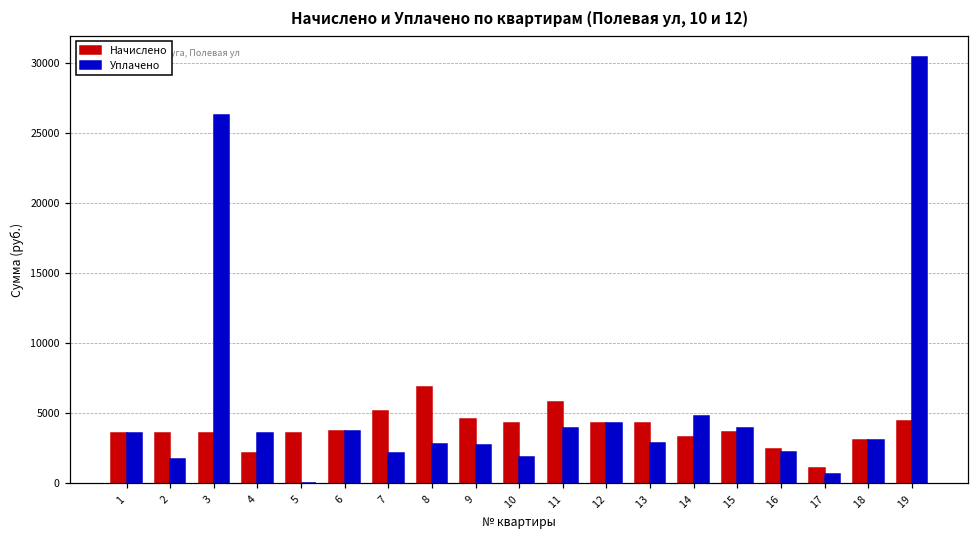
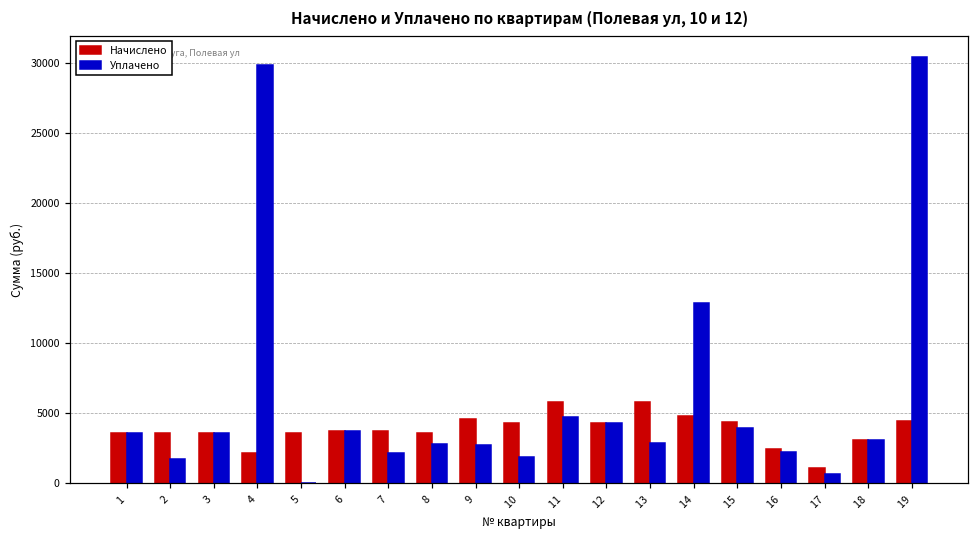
Уплачено, 3: 26300 -> 3600
Уплачено, 4: 3600 -> 29800
Начислено, 7: 5200 -> 3700
Начислено, 8: 6900 -> 3600
Уплачено, 11: 4000 -> 4700
Начислено, 13: 4300 -> 5800
Начислено, 14: 3300 -> 4800
Уплачено, 14: 4800 -> 12900
Начислено, 15: 3700 -> 4400
